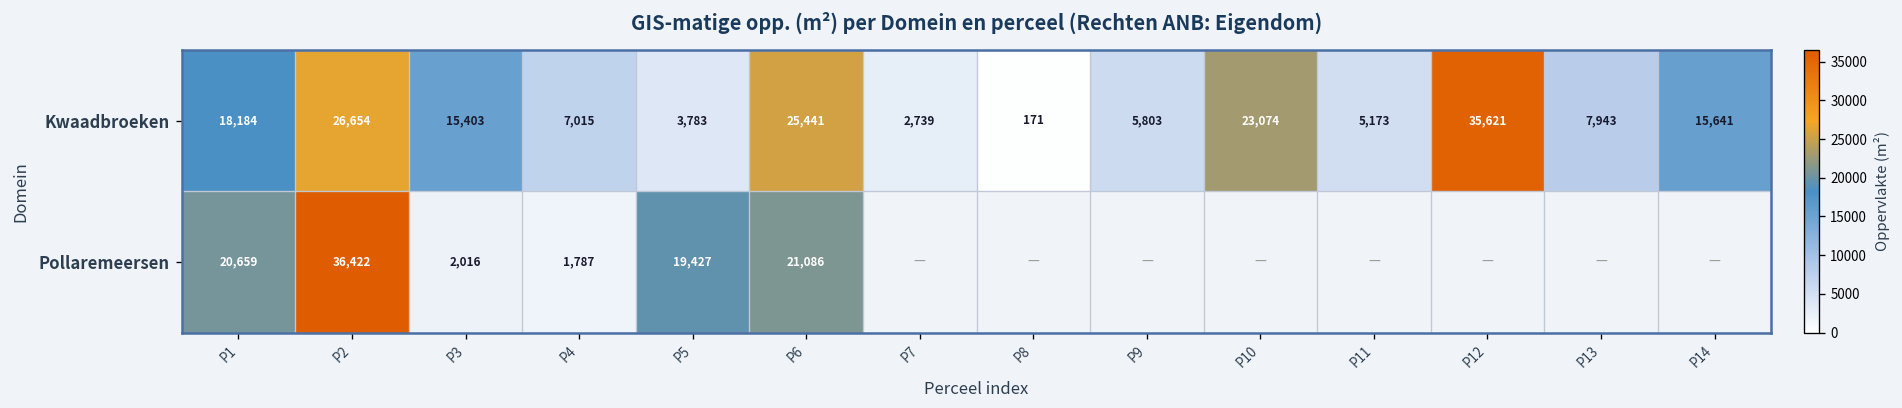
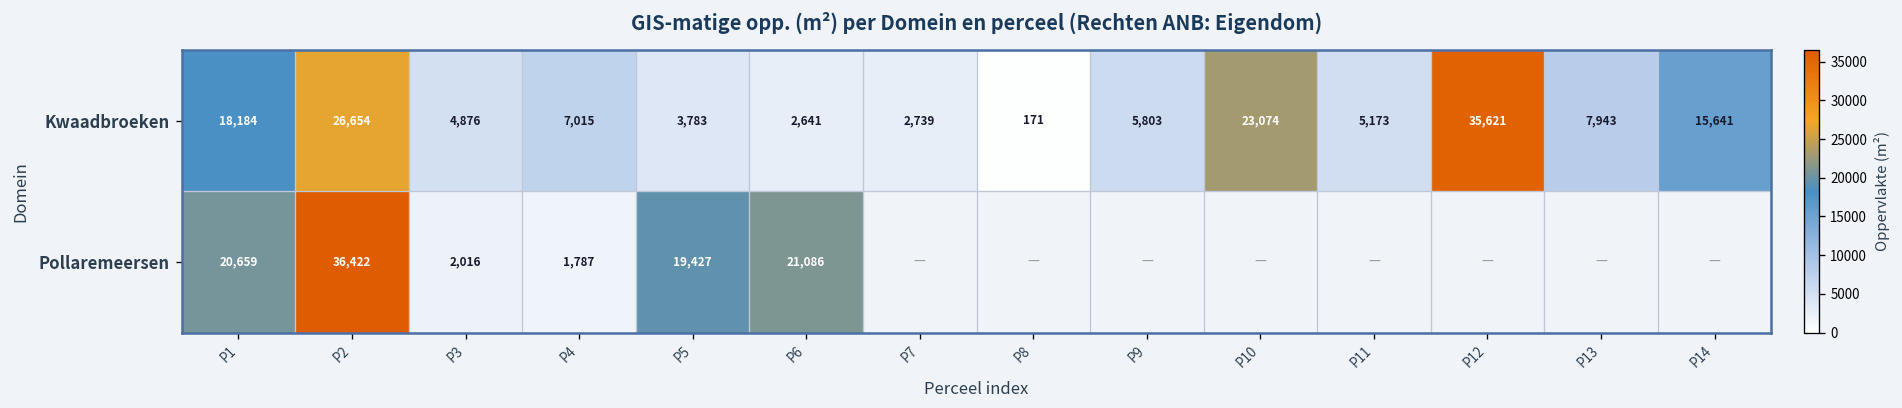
Kwaadbroeken, P3: 15,403 -> 4,876
Kwaadbroeken, P6: 25,441 -> 2,641
